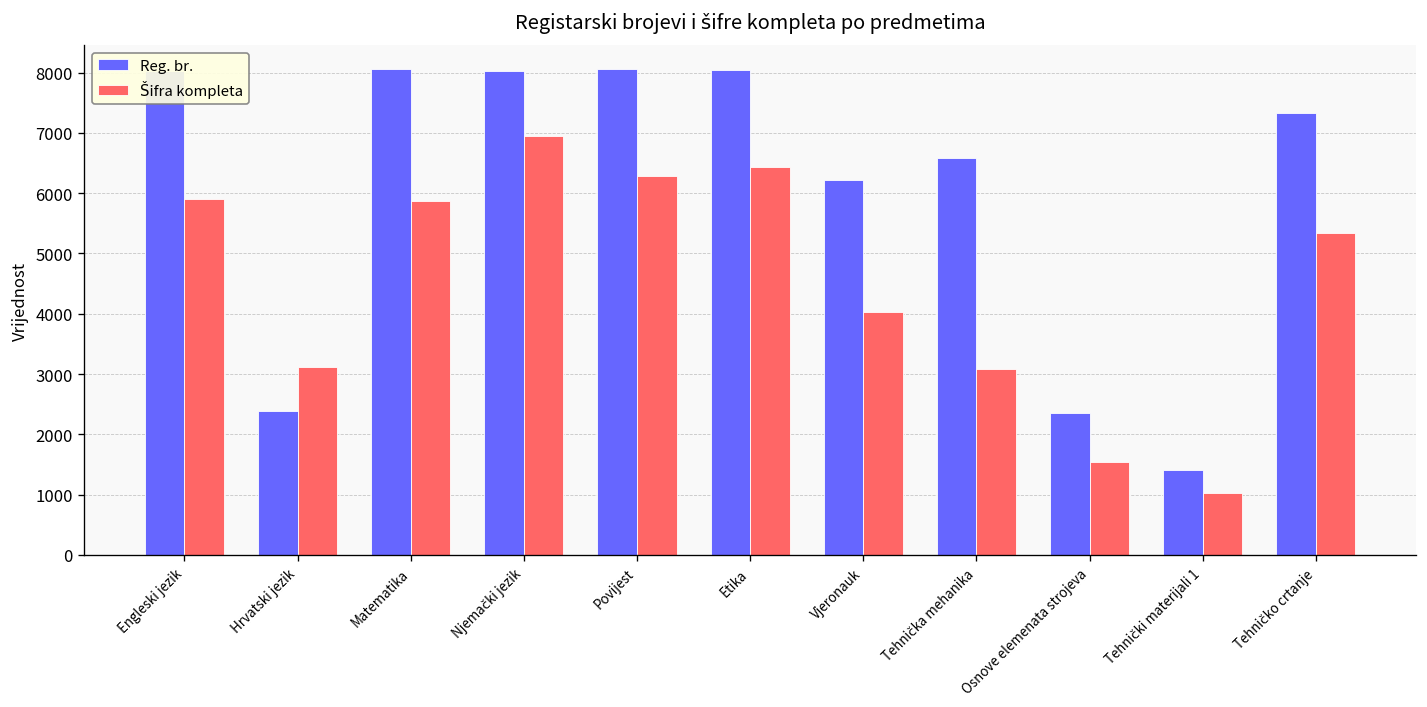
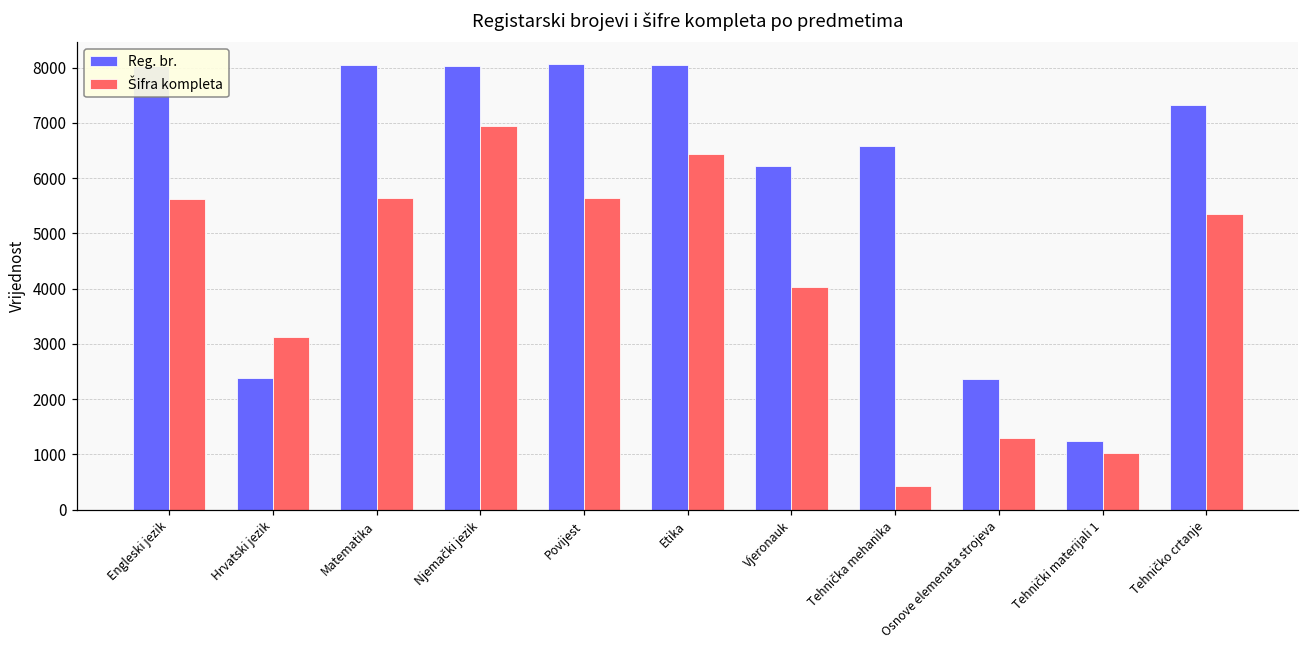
Šifra kompleta, Engleski jezik: 5900 -> 5600
Šifra kompleta, Matematika: 5900 -> 5600
Šifra kompleta, Povijest: 6300 -> 5600
Šifra kompleta, Tehnička mehanika: 3100 -> 400
Šifra kompleta, Osnove elemenata strojeva: 1500 -> 1300
Reg. br., Tehnički materijali 1: 1400 -> 1200
